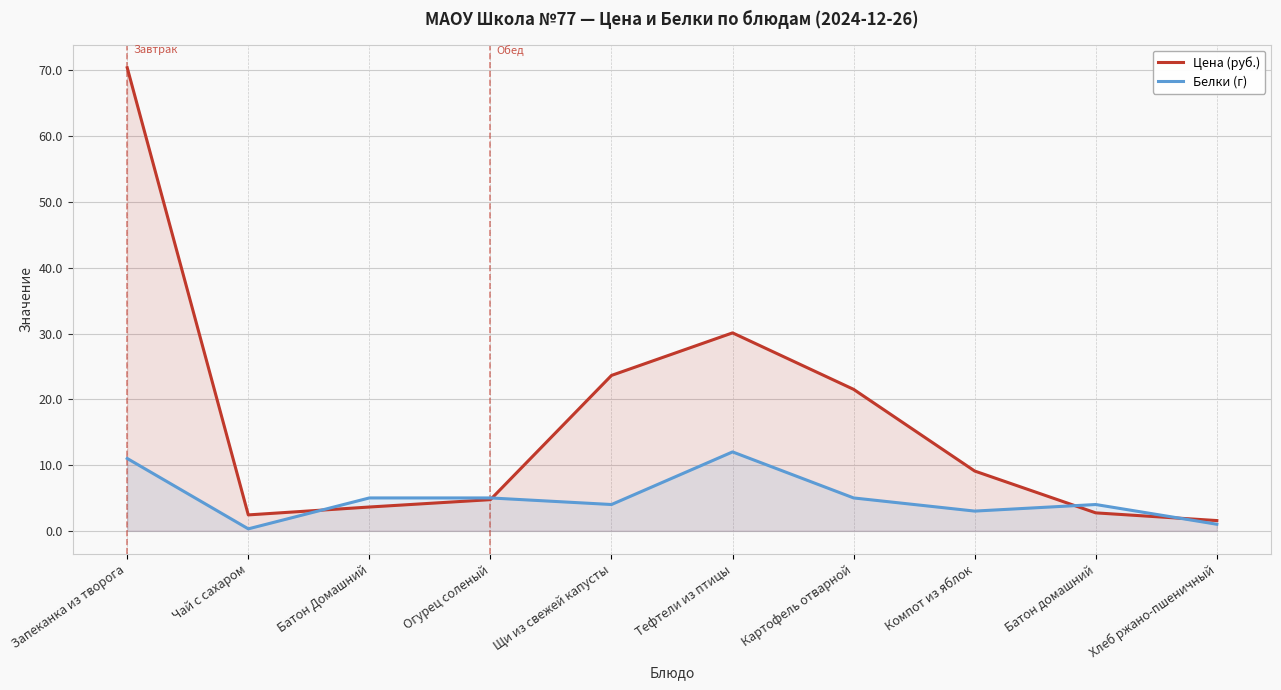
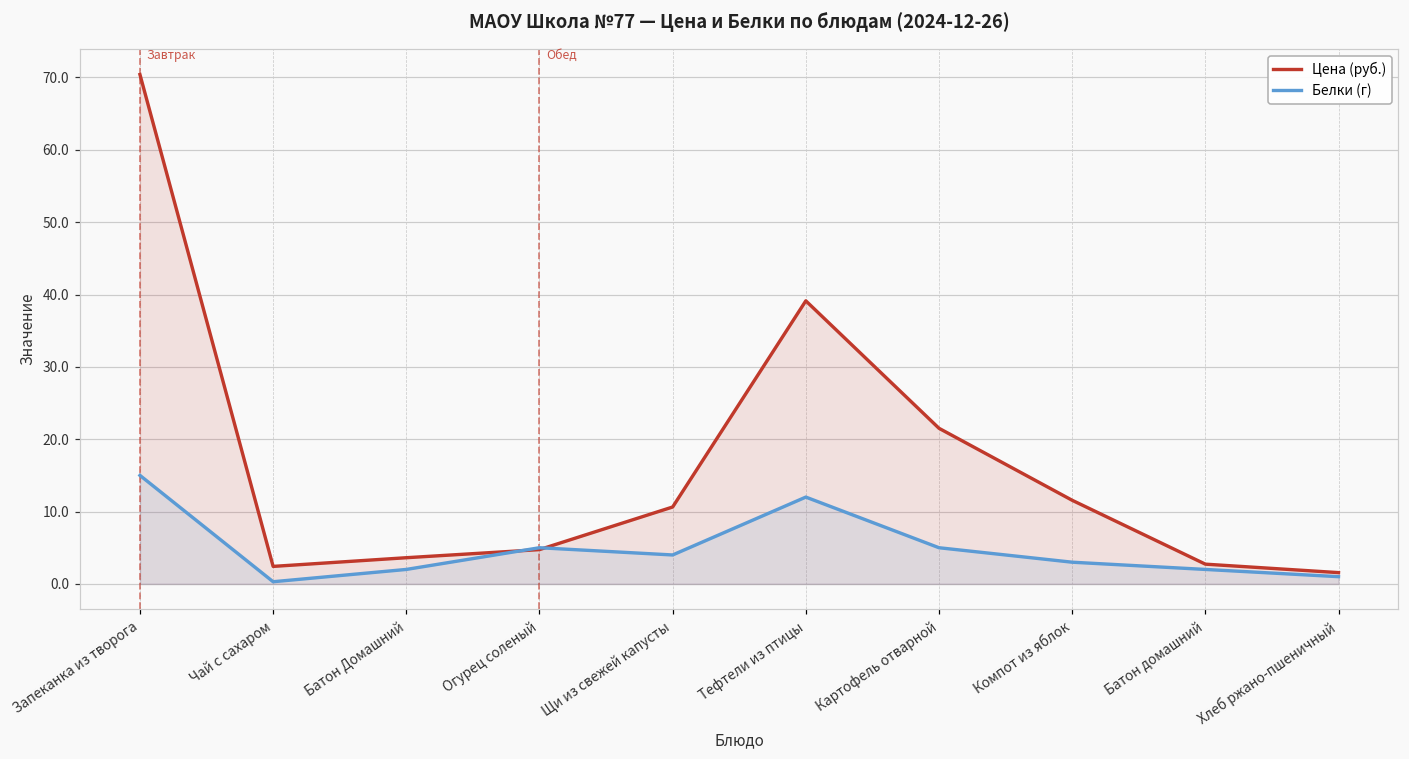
Белки (г), Запеканка из творога: 11 -> 15
Белки (г), Батон Домашний: 5 -> 2
Цена (руб.), Щи из свежей капусты: 24 -> 11
Цена (руб.), Тефтели из птицы: 30 -> 39
Цена (руб.), Компот из яблок: 9 -> 12
Белки (г), Батон домашний: 4 -> 2
